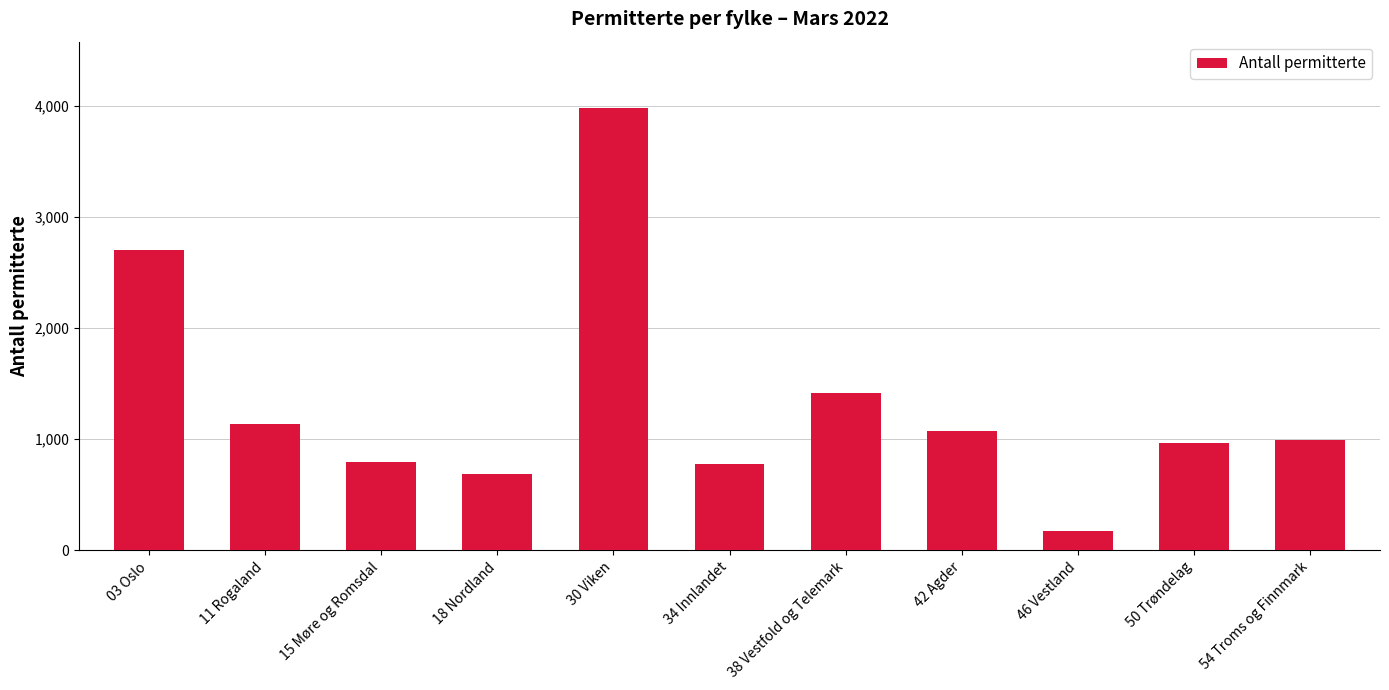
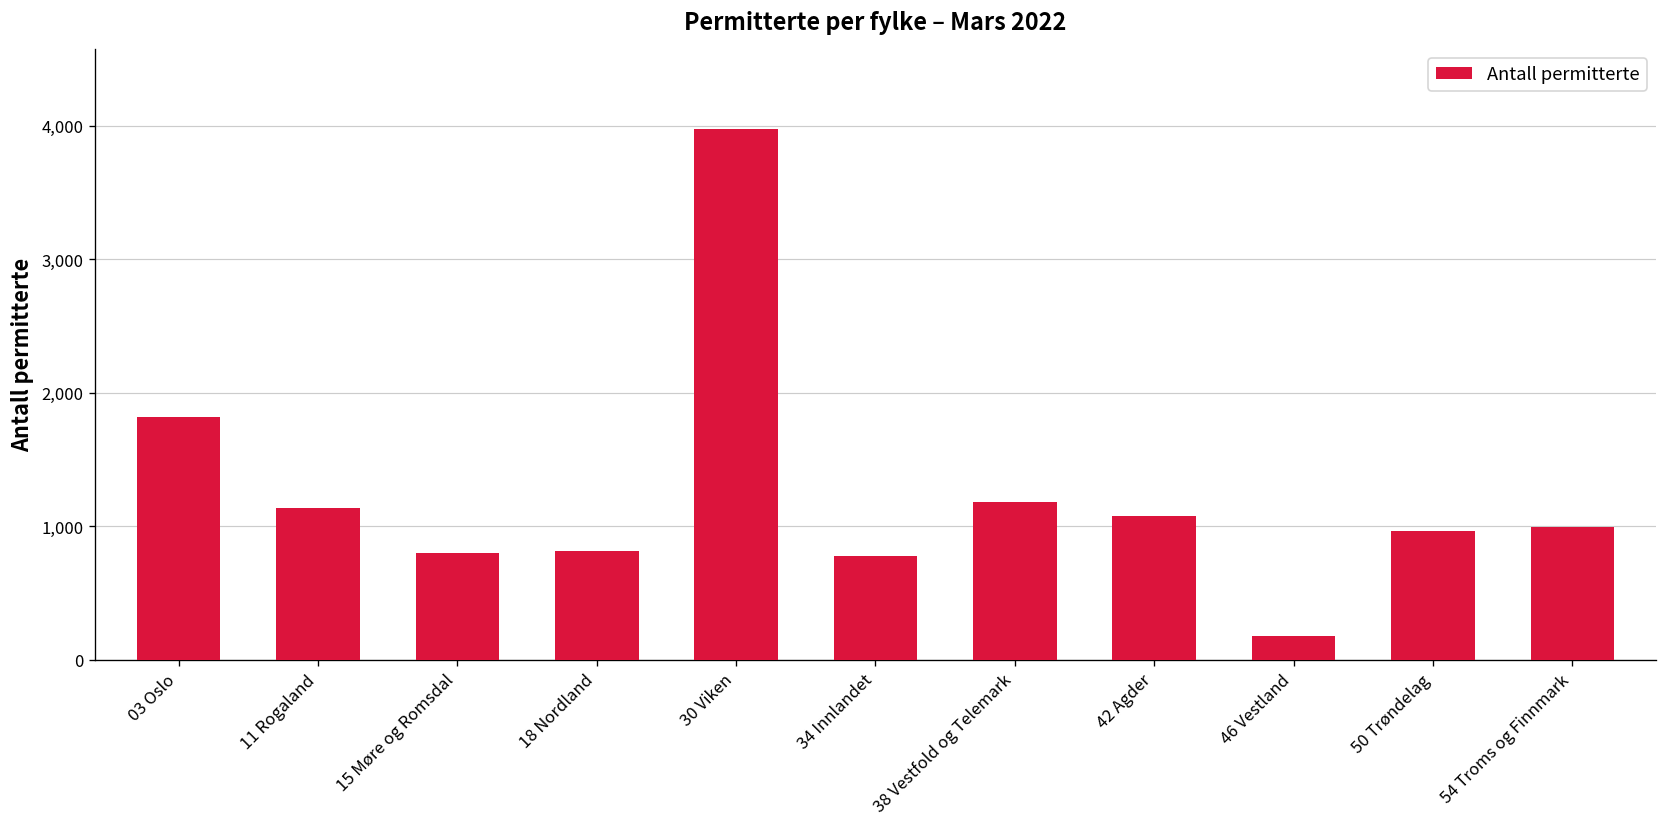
03 Oslo: 2,710 -> 1,820
18 Nordland: 690 -> 820
38 Vestfold og Telemark: 1,420 -> 1,180
